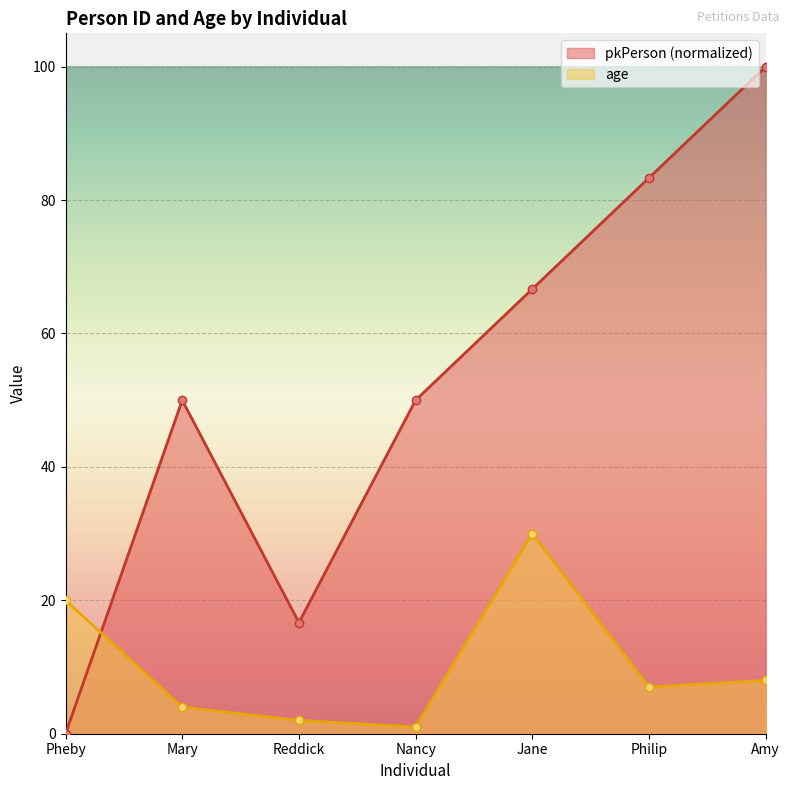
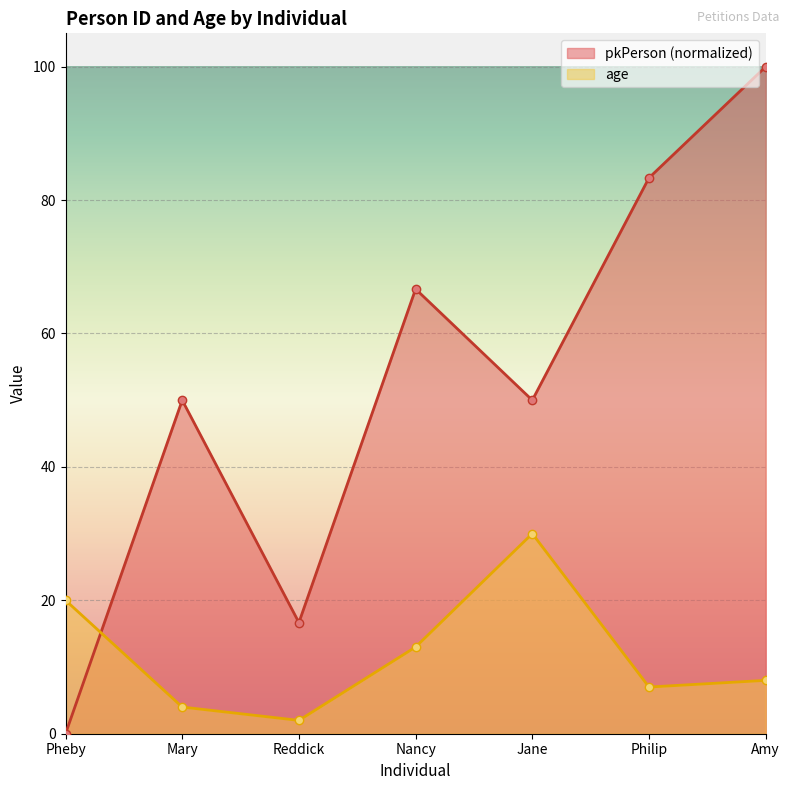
pkPerson (normalized), Nancy: 50 -> 67
age, Nancy: 1 -> 13
pkPerson (normalized), Jane: 67 -> 50
